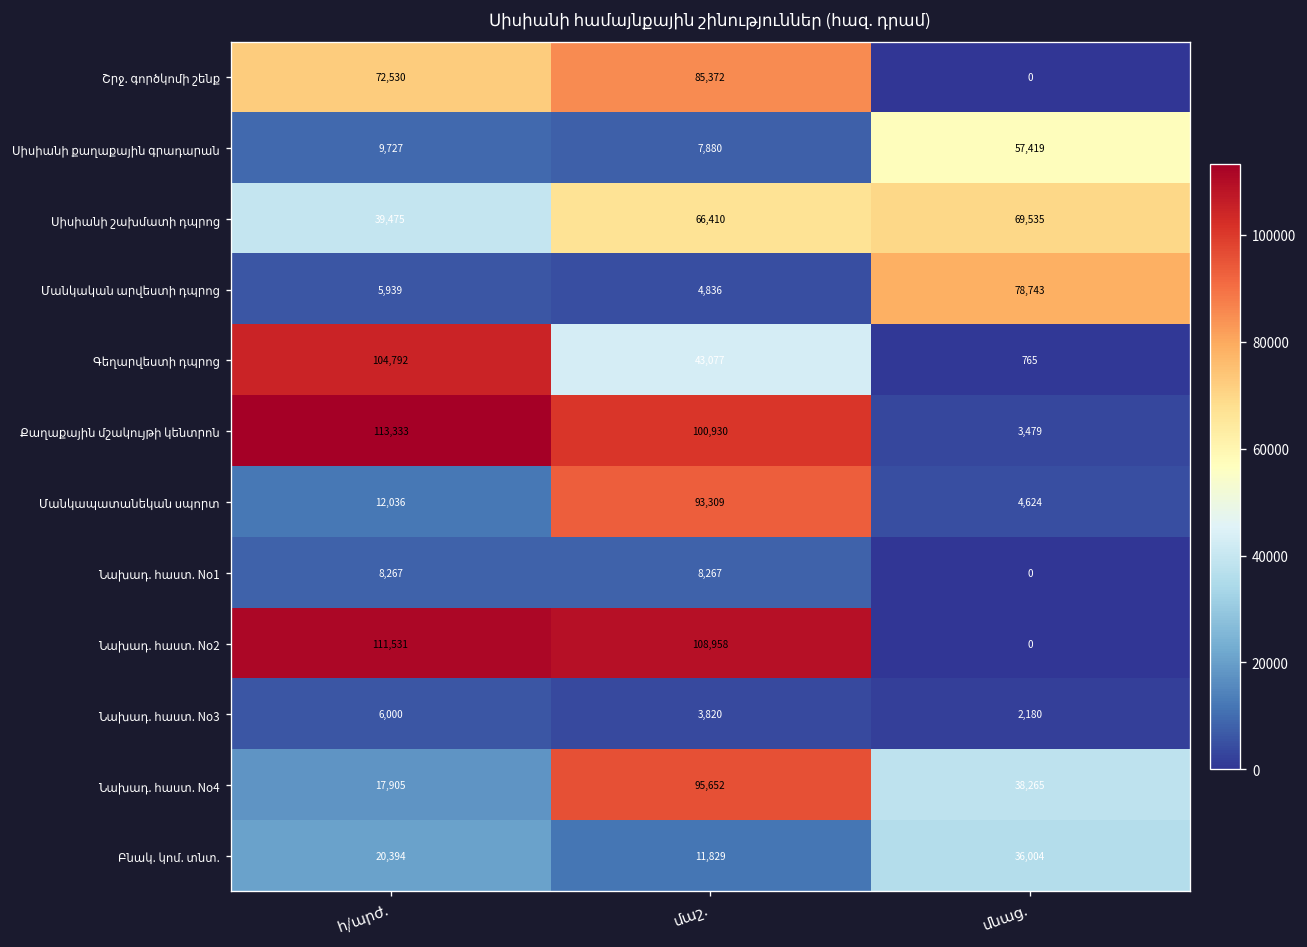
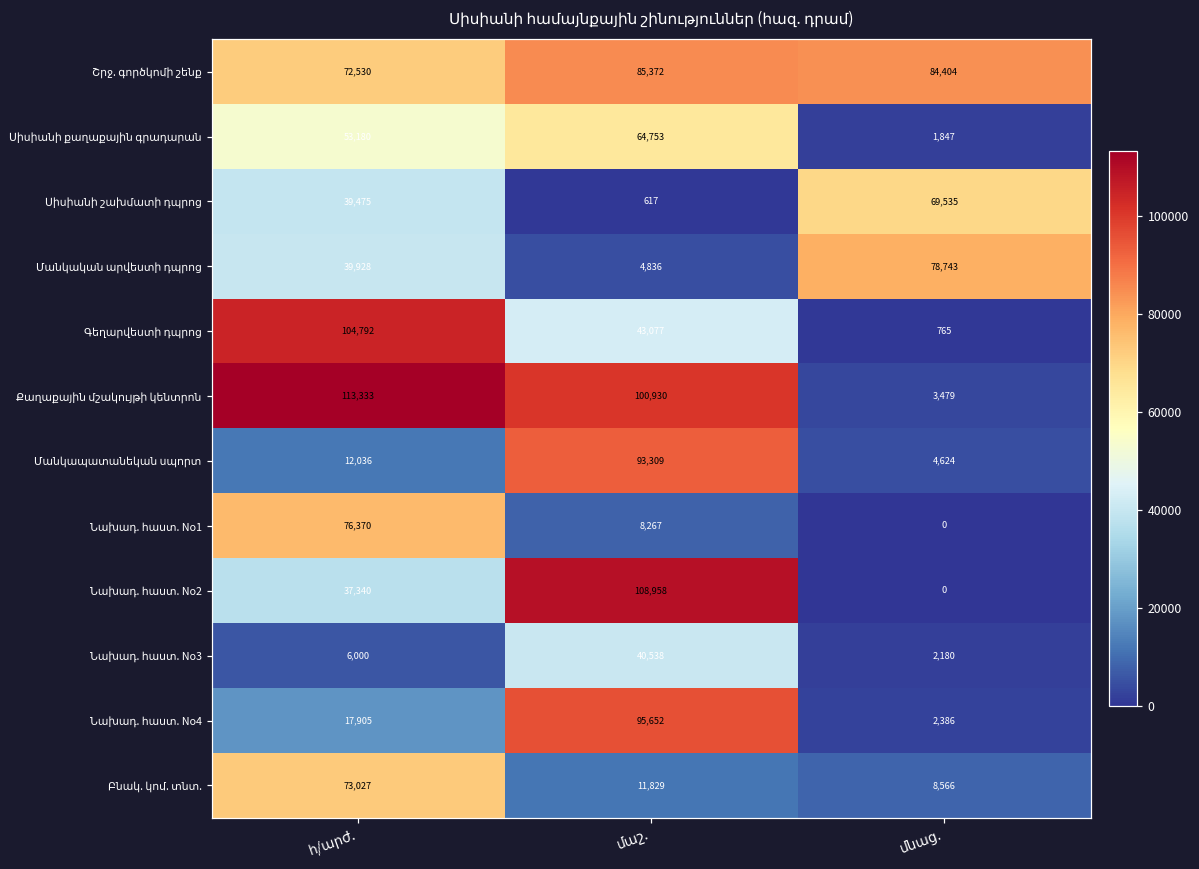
Շրջ. գործկոմի շենք, մնաց.: 0 -> 84,404
Սիսիանի քաղաքային գրադարան, հ/արժ.: 9,727 -> 53,180
Սիսիանի քաղաքային գրադարան, մաշ.: 7,880 -> 64,753
Սիսիանի քաղաքային գրադարան, մնաց.: 57,419 -> 1,847
Սիսիանի շախմատի դպրոց, մաշ.: 66,410 -> 617
Մանկական արվեստի դպրոց, հ/արժ.: 5,939 -> 39,928
Նախադ. հաստ. No1, հ/արժ.: 8,267 -> 76,370
Նախադ. հաստ. No2, հ/արժ.: 111,531 -> 37,340
Նախադ. հաստ. No3, մաշ.: 3,820 -> 40,538
Նախադ. հաստ. No4, մնաց.: 38,265 -> 2,386
Բնակ. կոմ. տնտ., հ/արժ.: 20,394 -> 73,027
Բնակ. կոմ. տնտ., մնաց.: 36,004 -> 8,566
